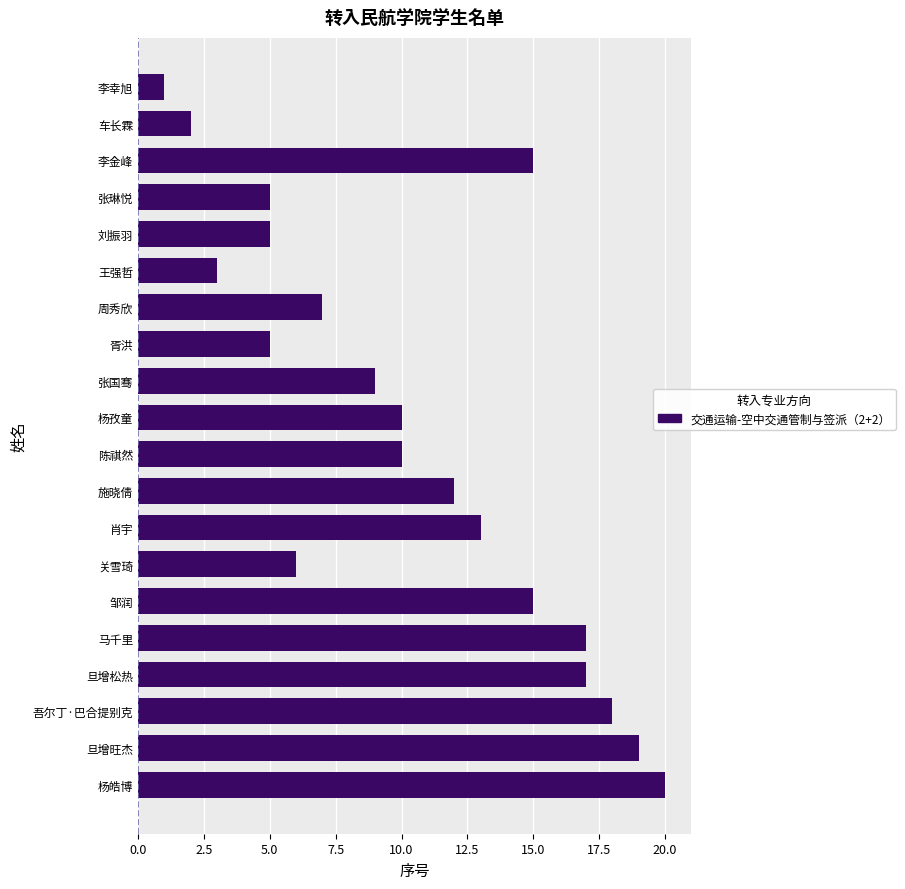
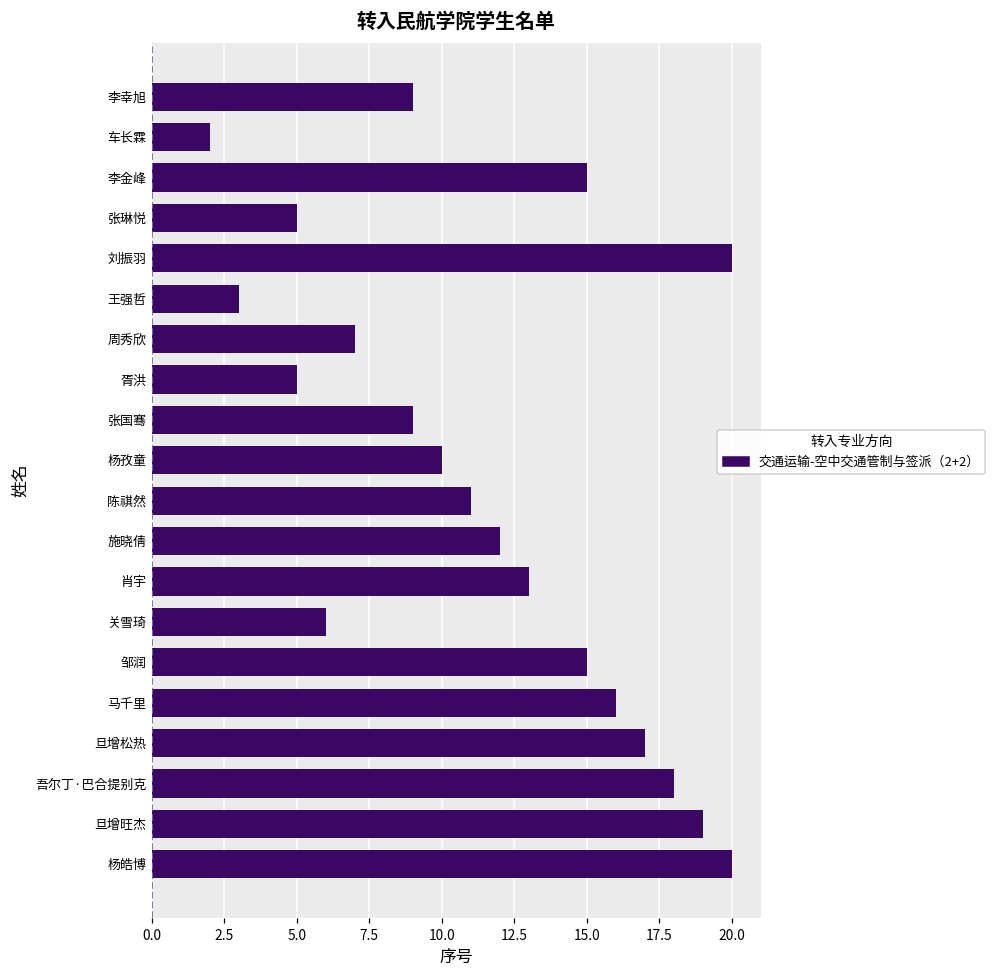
李幸旭: 1 -> 9
刘振羽: 5 -> 20
陈祺然: 10 -> 11
马千里: 17 -> 16
